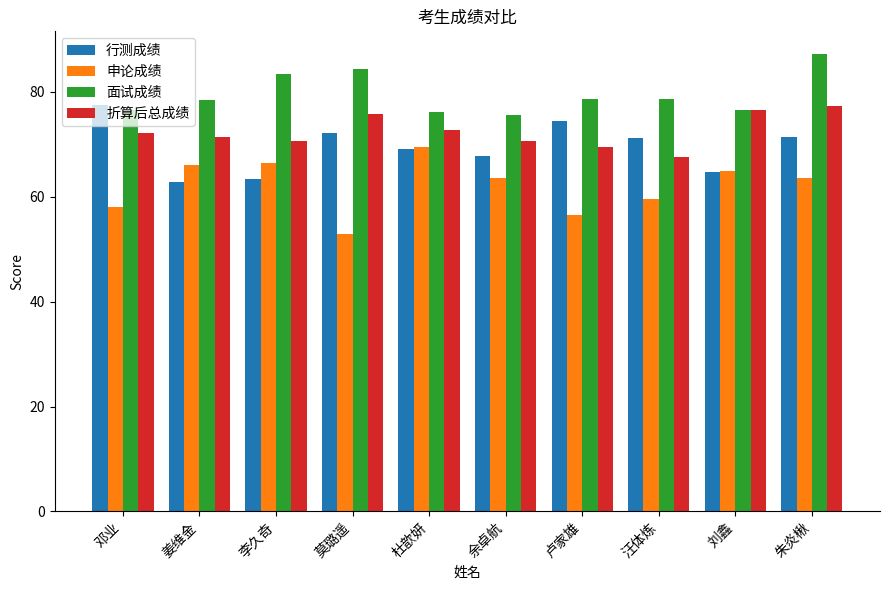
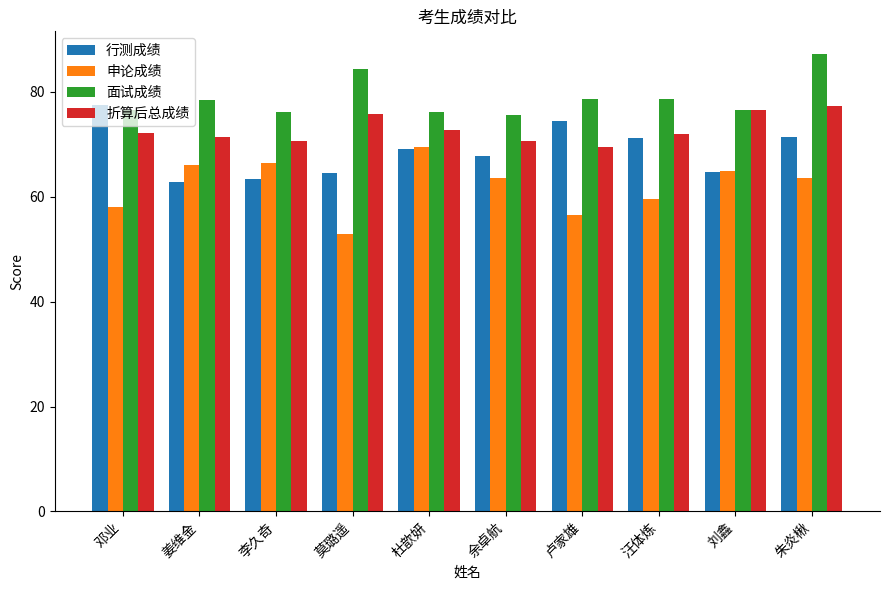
面试成绩, 李久奇: 83 -> 76
行测成绩, 莫璐遥: 72 -> 65
折算后总成绩, 汪体炼: 68 -> 72
